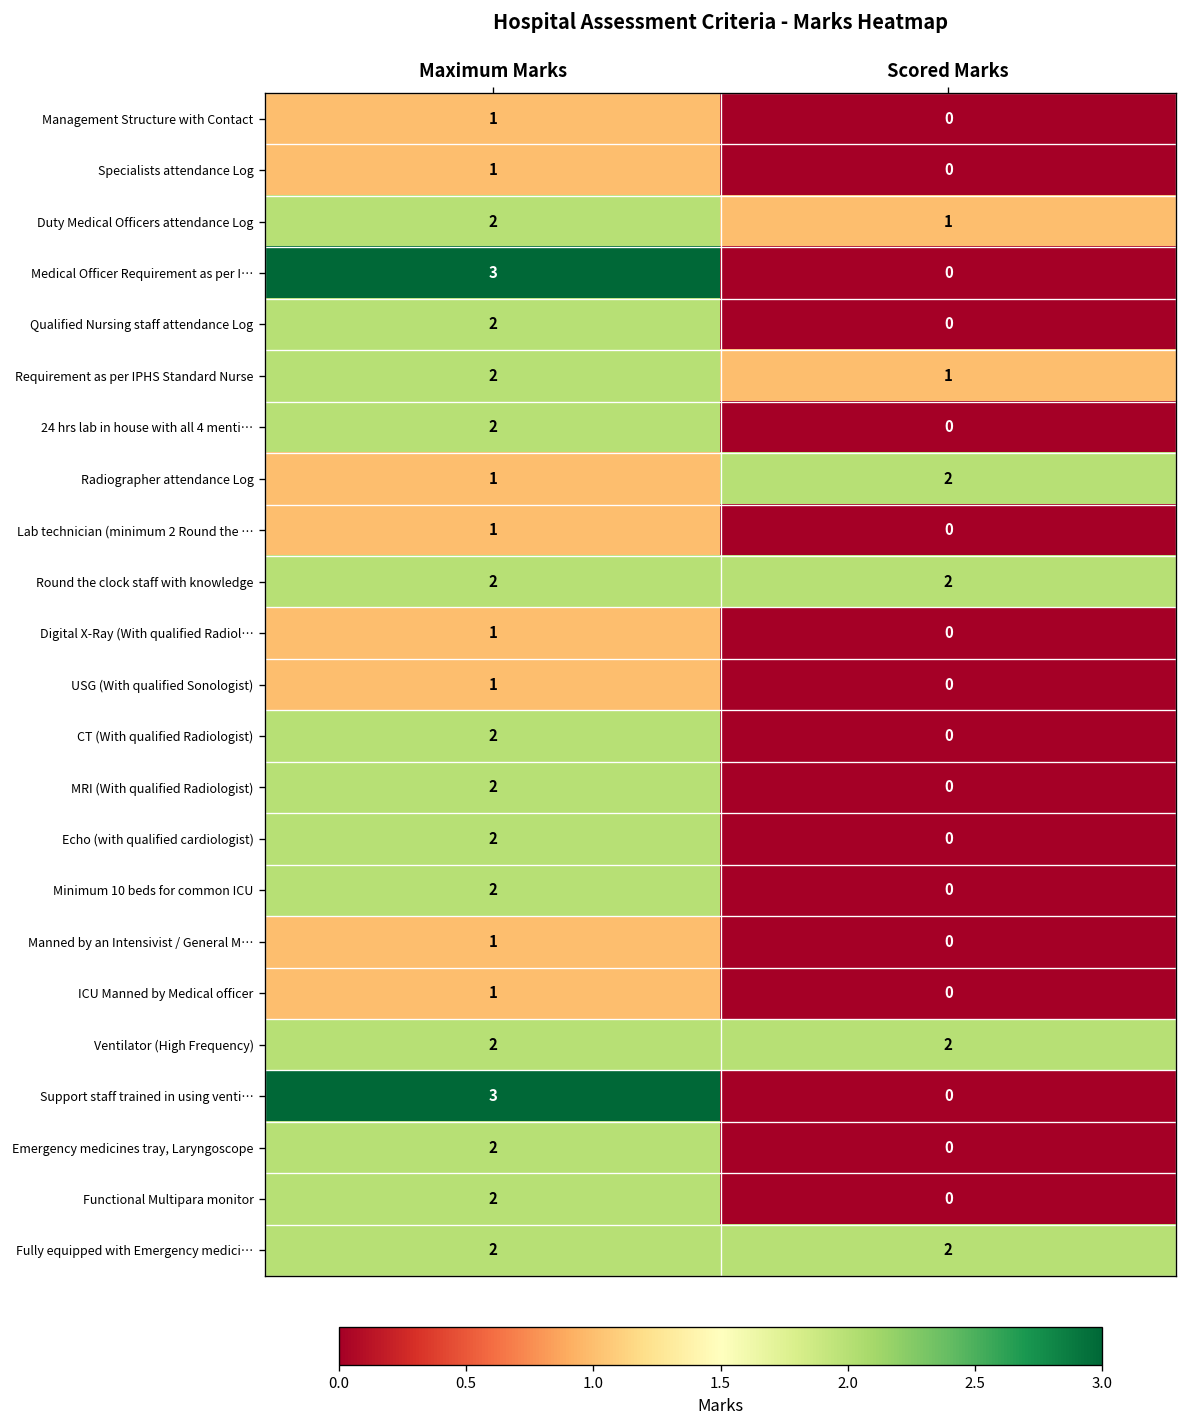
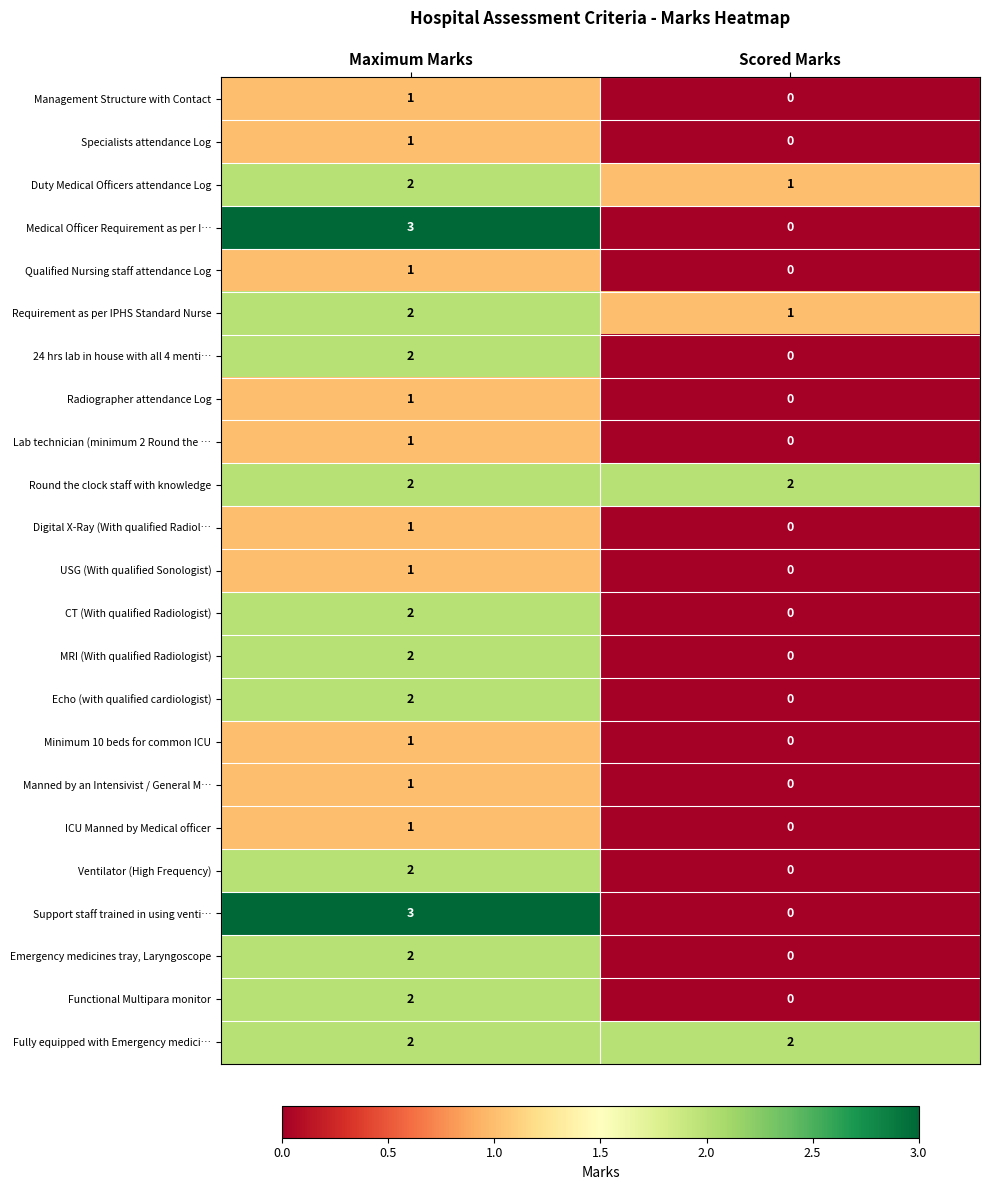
Qualified Nursing staff attendance Log, Maximum Marks: 2 -> 1
Radiographer attendance Log, Scored Marks: 2 -> 0
Minimum 10 beds for common ICU, Maximum Marks: 2 -> 1
Ventilator (High Frequency), Scored Marks: 2 -> 0
